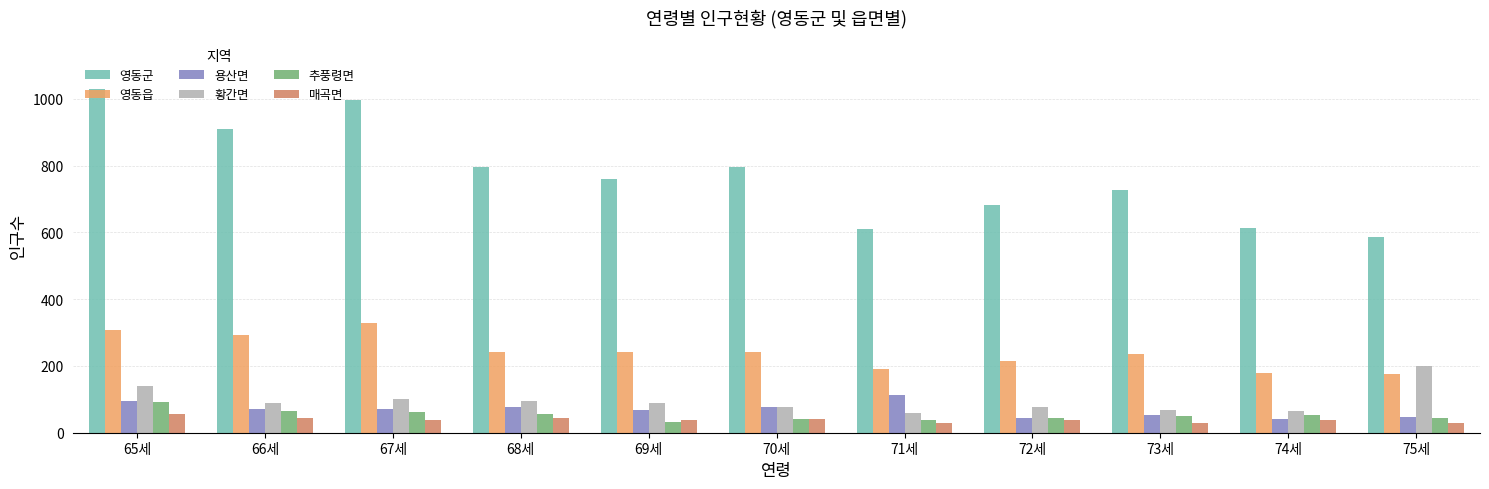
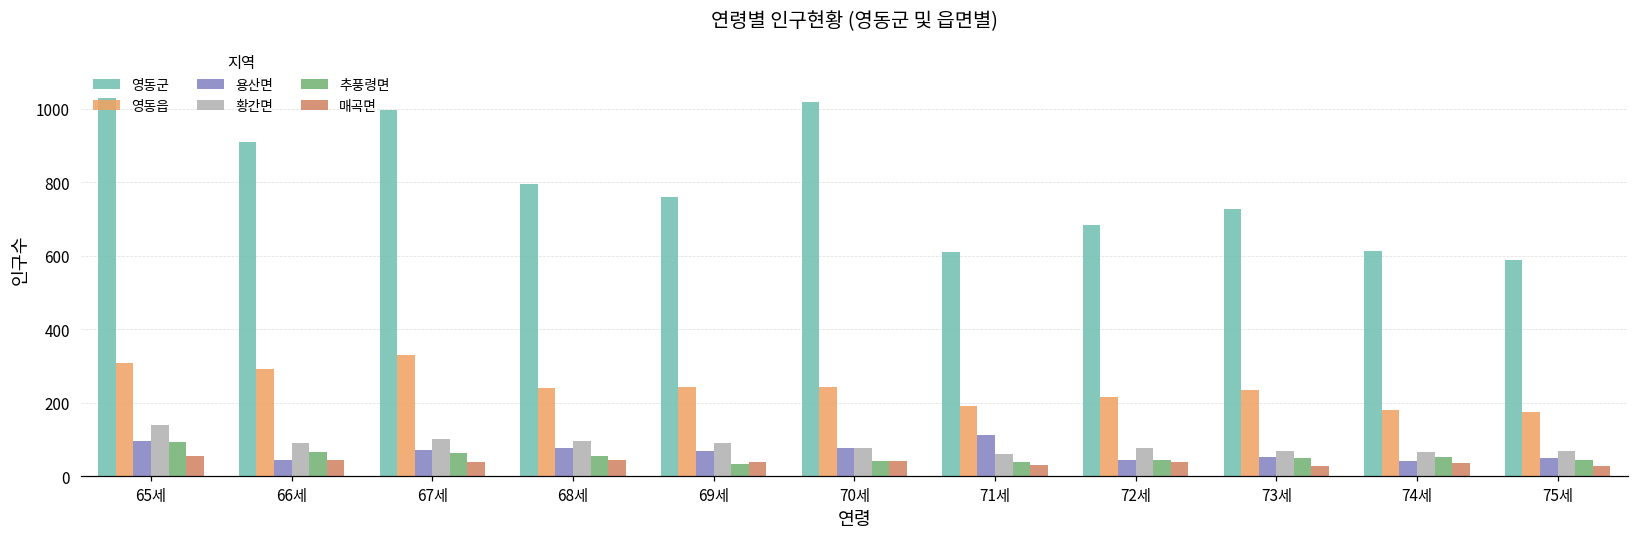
용산면, 66세: 70 -> 40
영동군, 70세: 800 -> 1020
황간면, 75세: 200 -> 70
